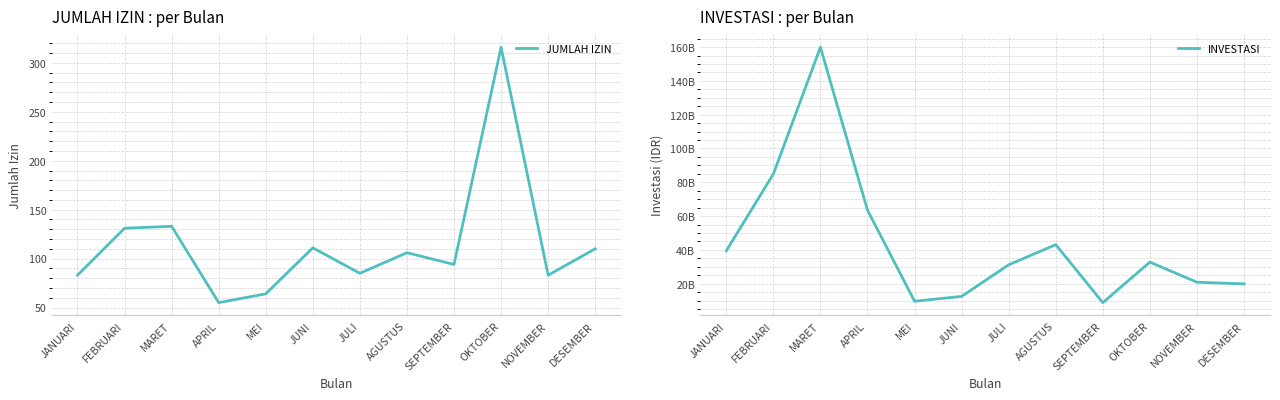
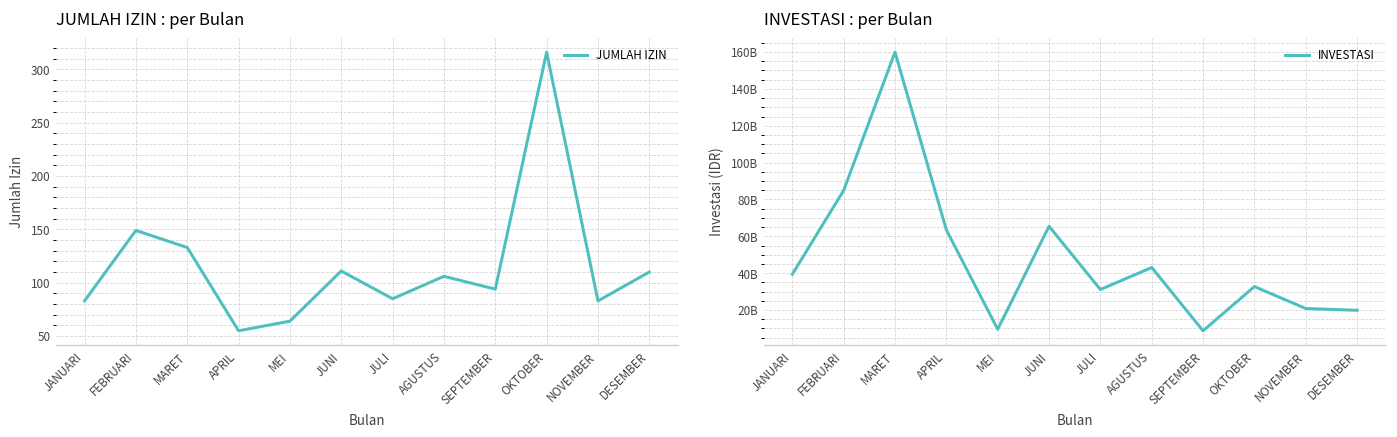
JUMLAH IZIN : per Bulan, FEBRUARI: 130 -> 150
INVESTASI : per Bulan, JUNI: 12000000000 -> 65000000000
